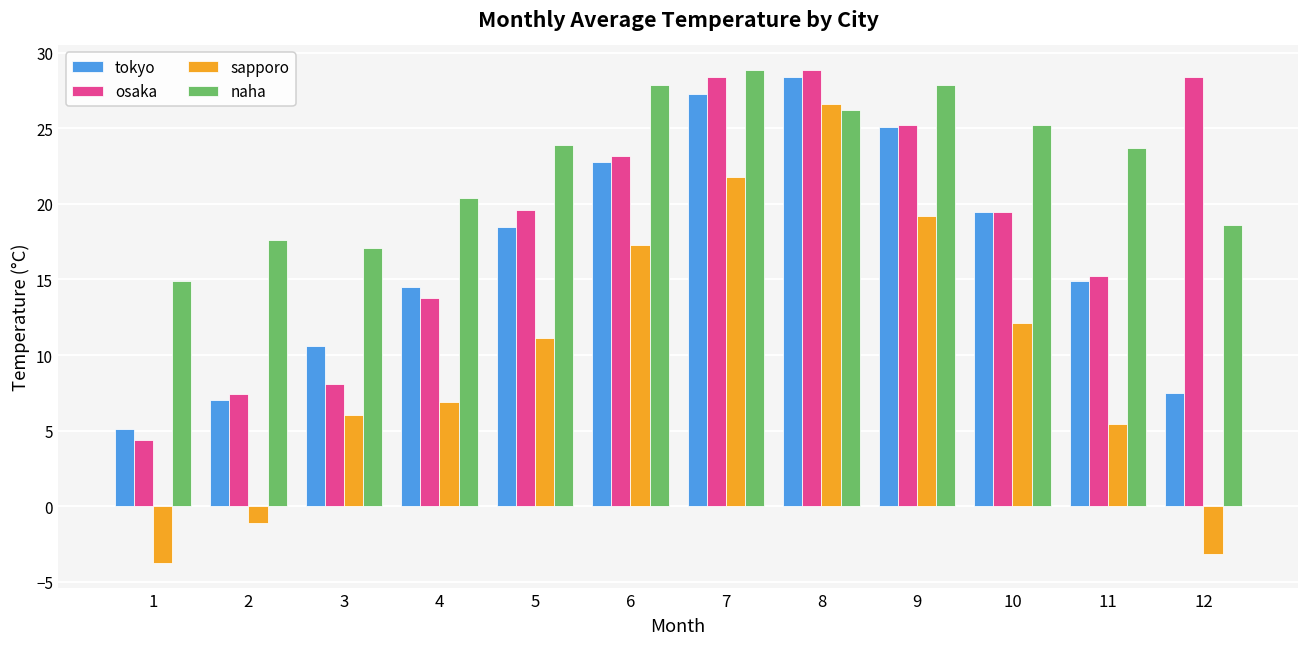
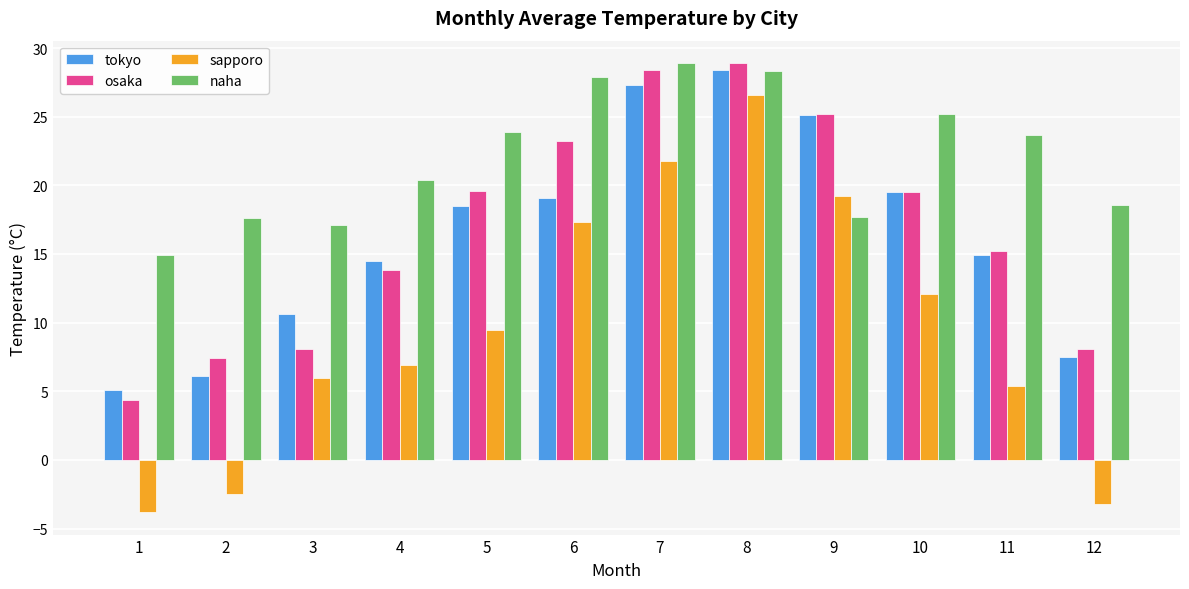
tokyo, 2: 7.0 -> 6.1
sapporo, 2: -1.1 -> -2.5
sapporo, 5: 11.1 -> 9.5
tokyo, 6: 22.8 -> 19.1
naha, 8: 26.2 -> 28.3
naha, 9: 27.9 -> 17.7
osaka, 12: 28.4 -> 8.1
